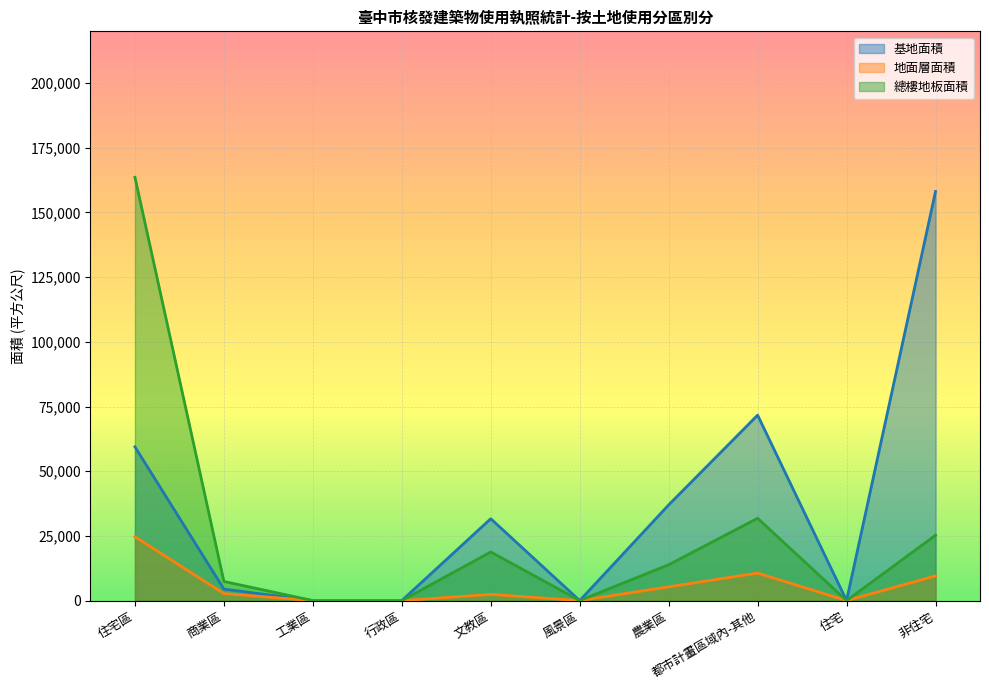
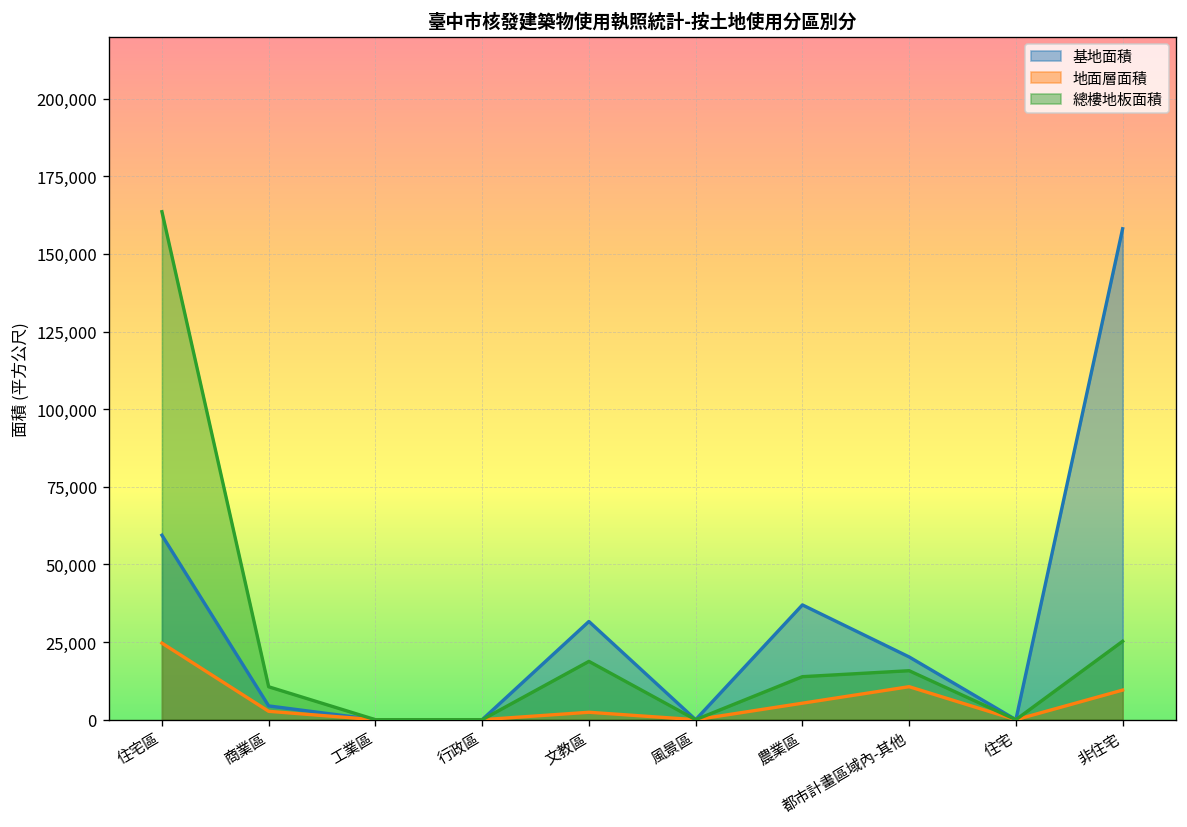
總樓地板面積, 商業區: 7,000 -> 11,000
基地面積, 都市計畫區域內-其他: 72,000 -> 20,000
總樓地板面積, 都市計畫區域內-其他: 32,000 -> 16,000
